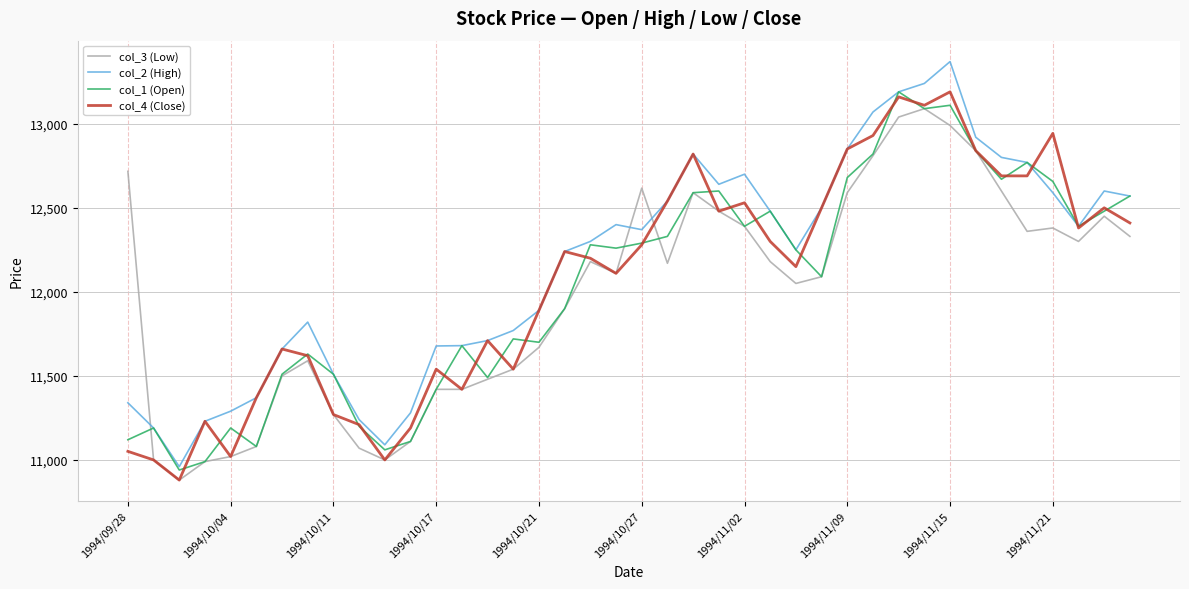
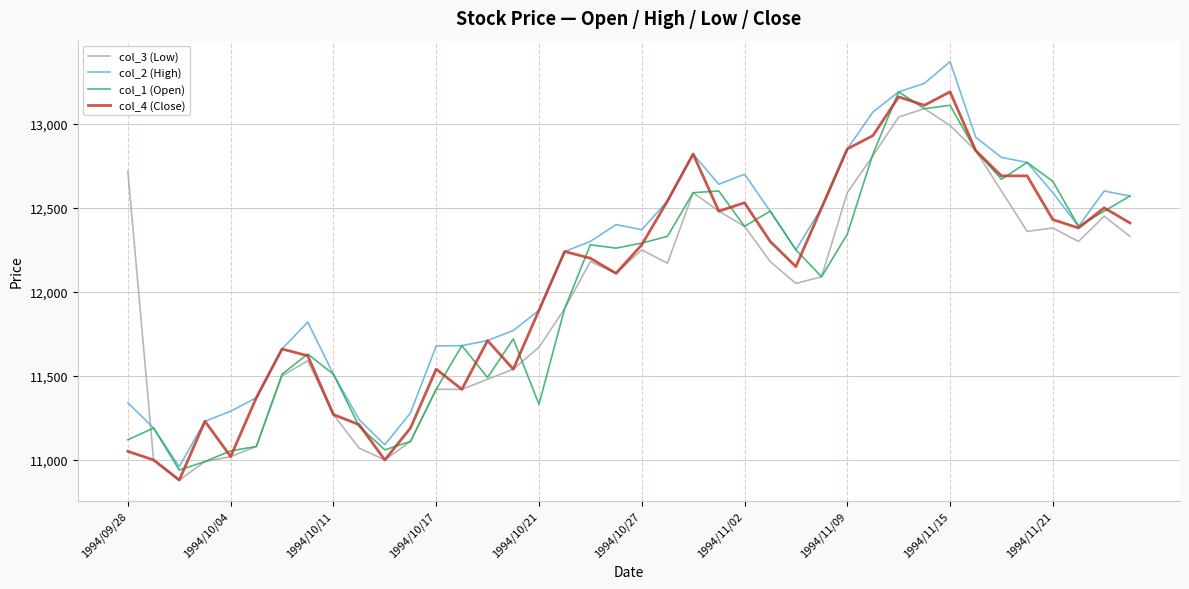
col_1 (Open), 1994/10/04: 11,190 -> 11,050
col_1 (Open), 1994/10/21: 11,700 -> 11,330
col_3 (Low), 1994/10/27: 12,620 -> 12,250
col_1 (Open), 1994/11/09: 12,680 -> 12,340
col_4 (Close), 1994/11/21: 12,940 -> 12,430
